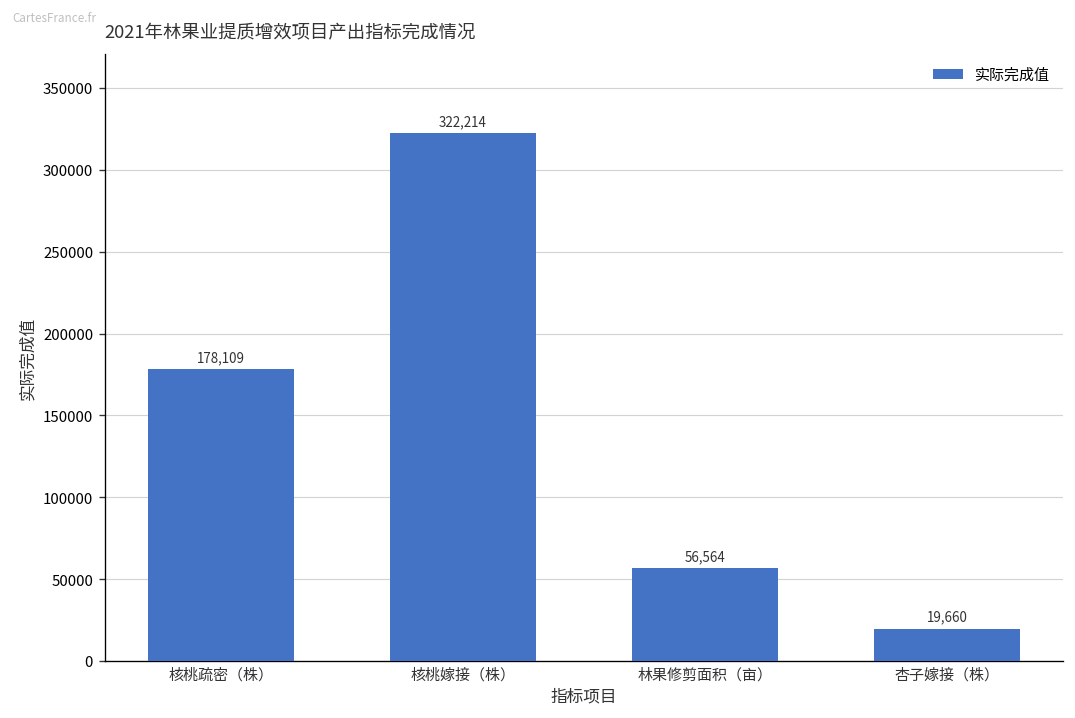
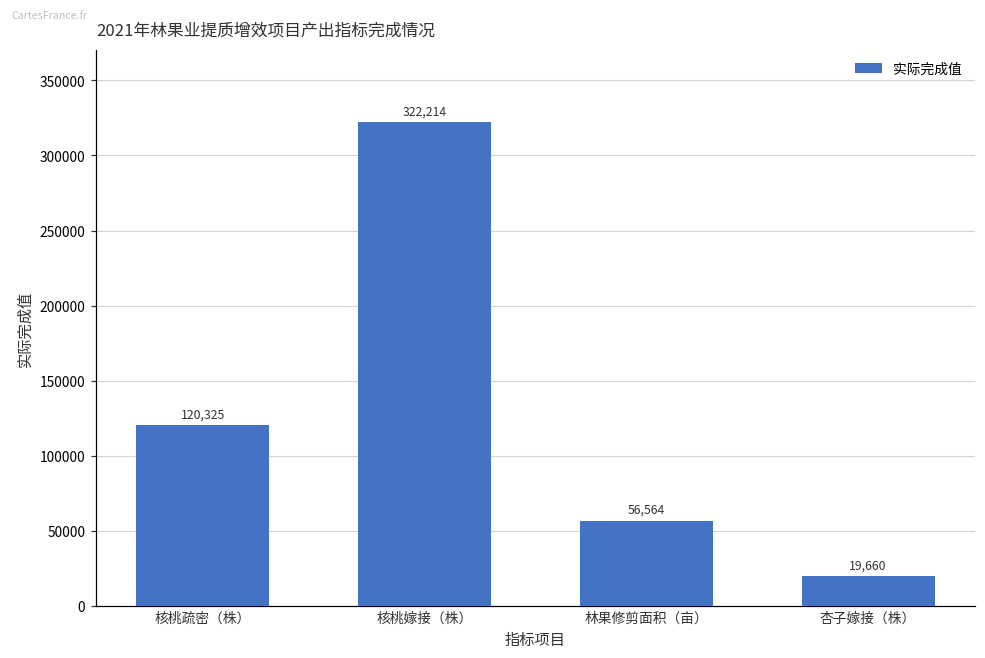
核桃疏密（株）: 178,109 -> 120,325
